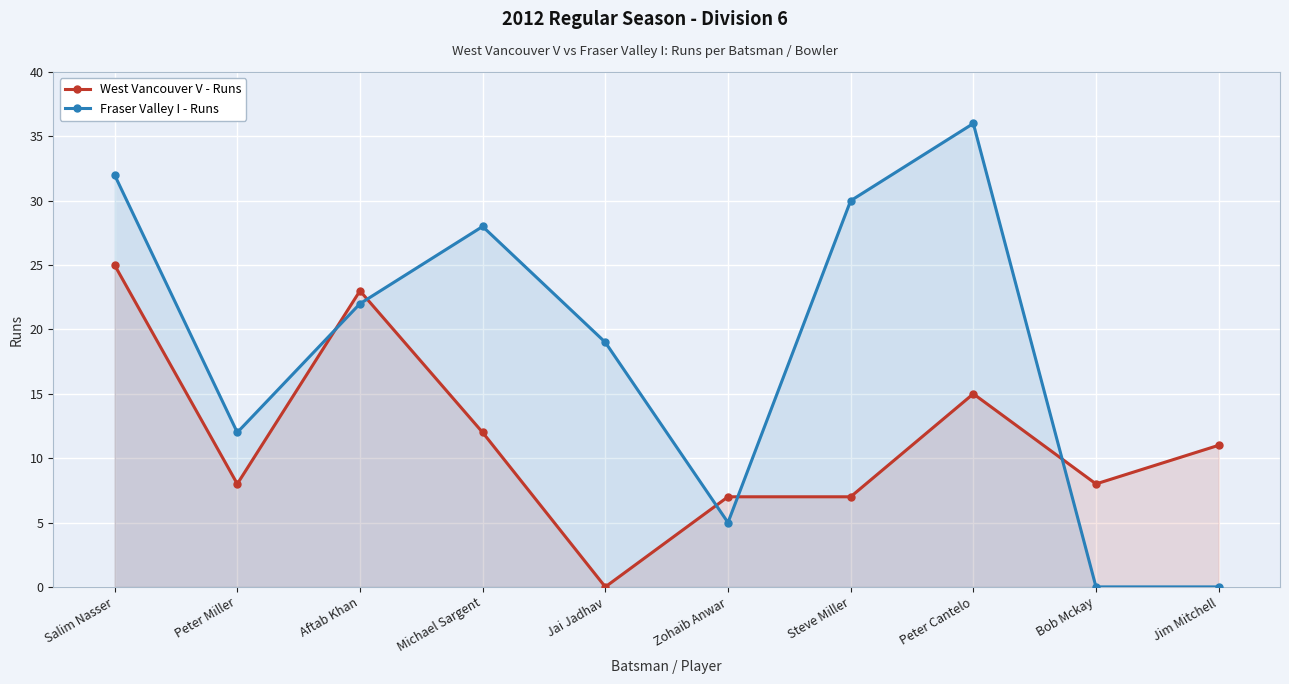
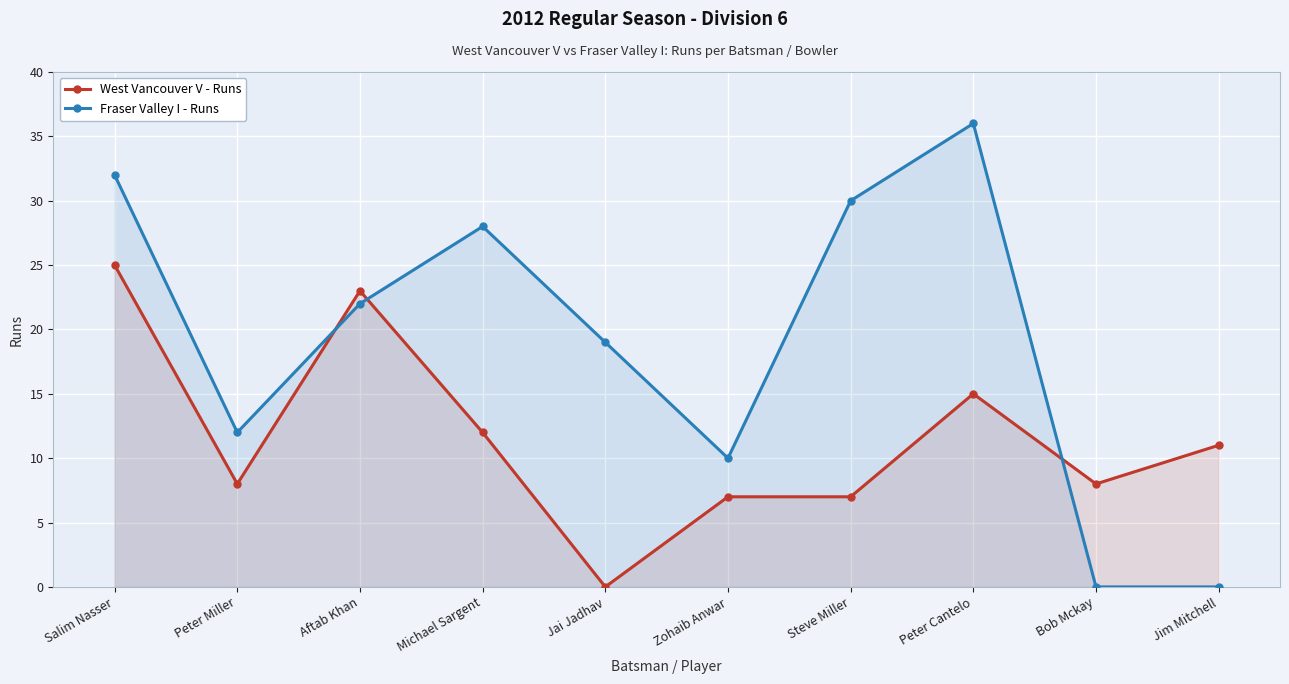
Fraser Valley I - Runs, Zohaib Anwar: 5 -> 10
